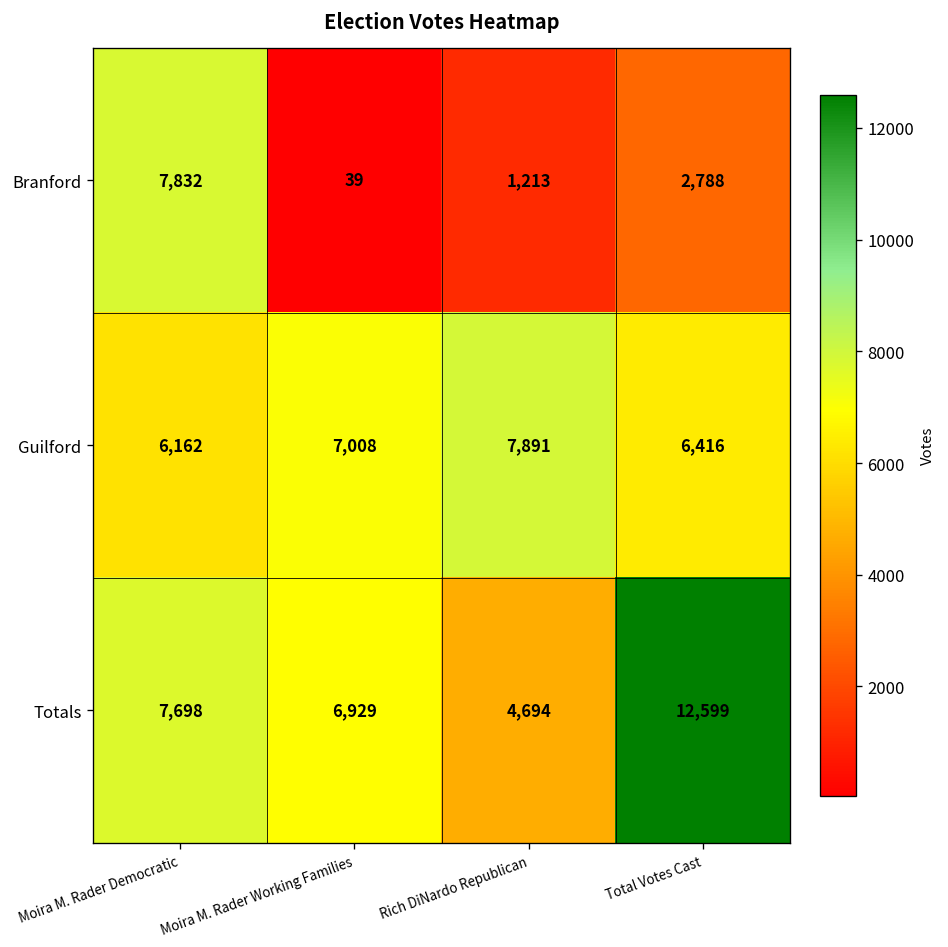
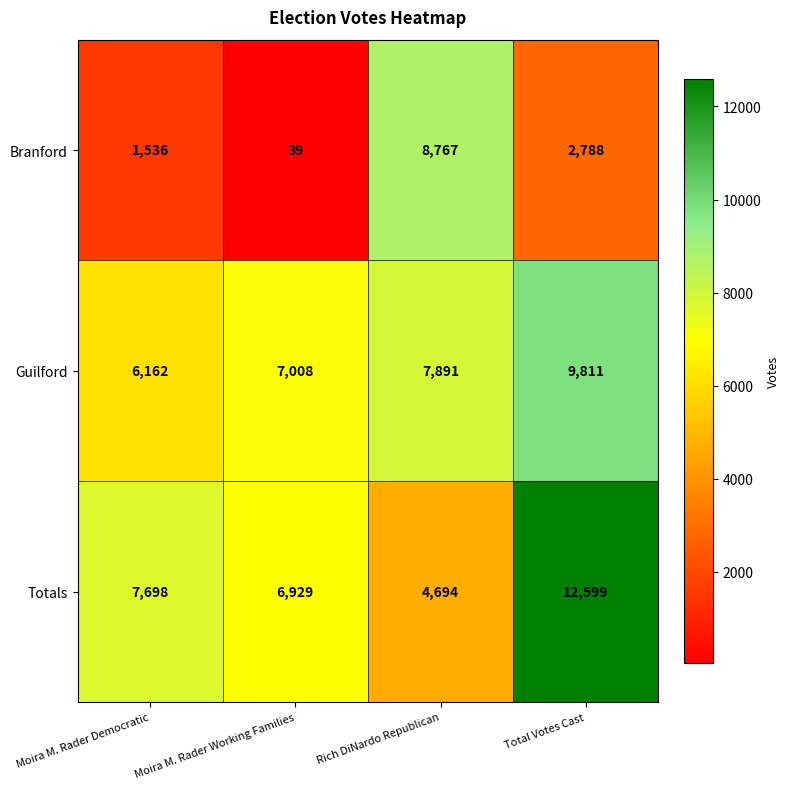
Branford, Moira M. Rader Democratic: 7,832 -> 1,536
Branford, Rich DiNardo Republican: 1,213 -> 8,767
Guilford, Total Votes Cast: 6,416 -> 9,811
